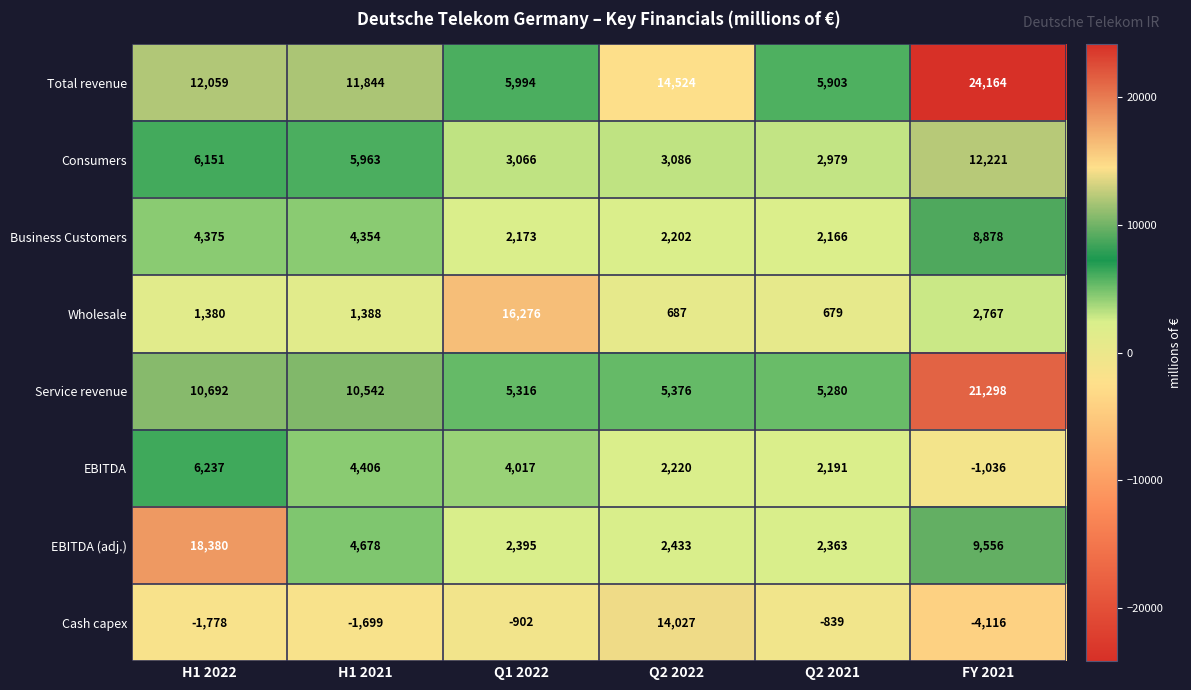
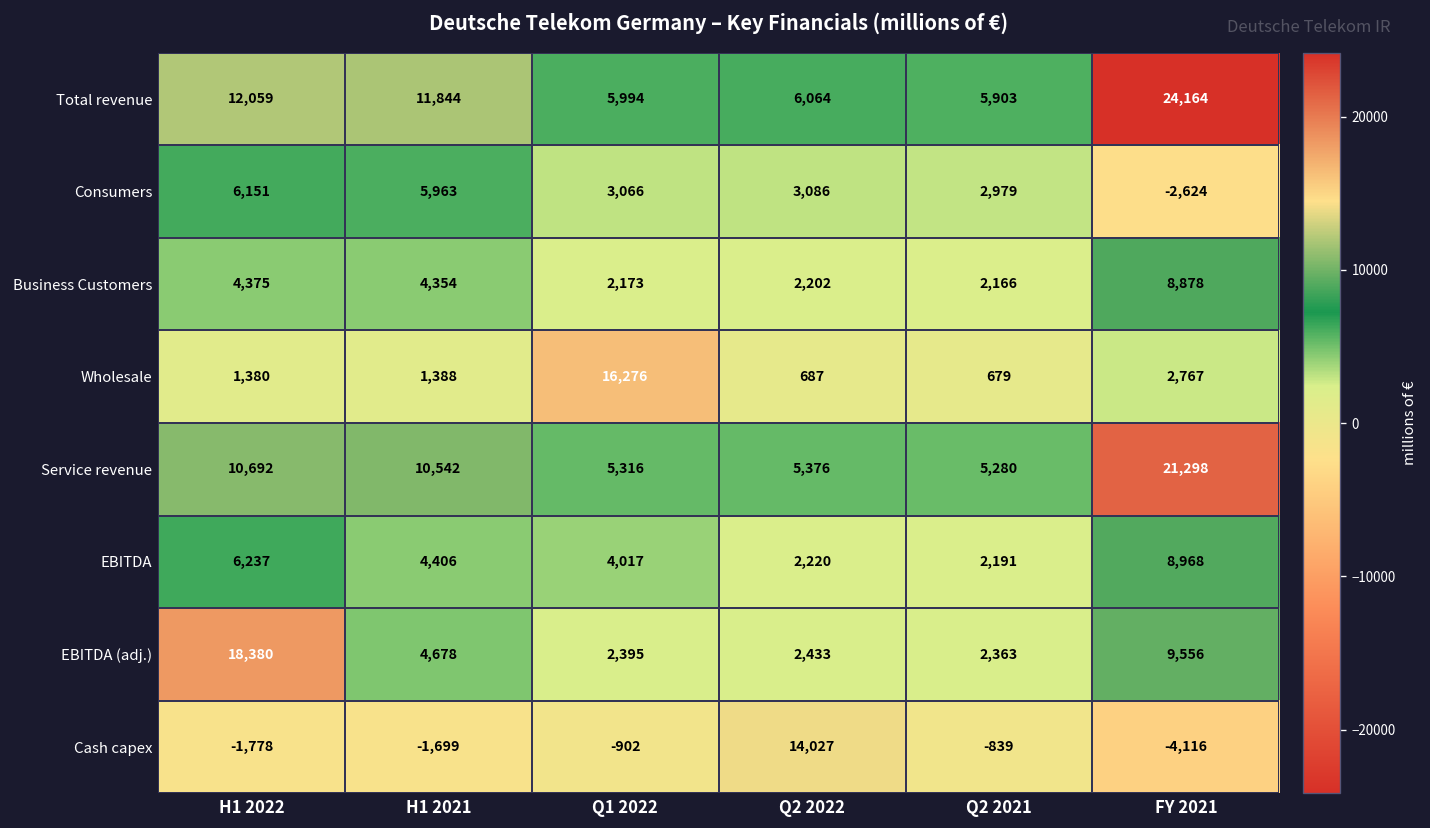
Total revenue, Q2 2022: 14,524 -> 6,064
Consumers, FY 2021: 12,221 -> -2,624
EBITDA, FY 2021: -1,036 -> 8,968
